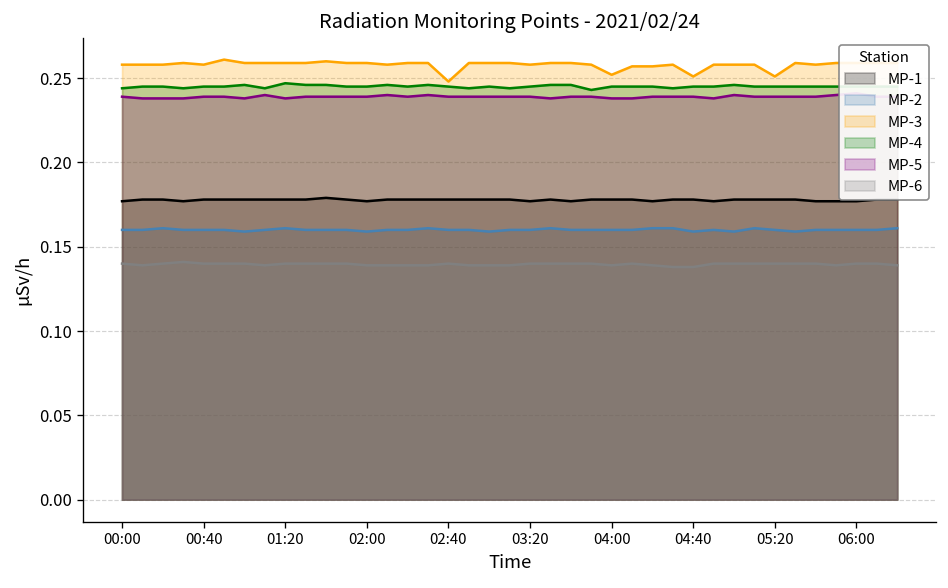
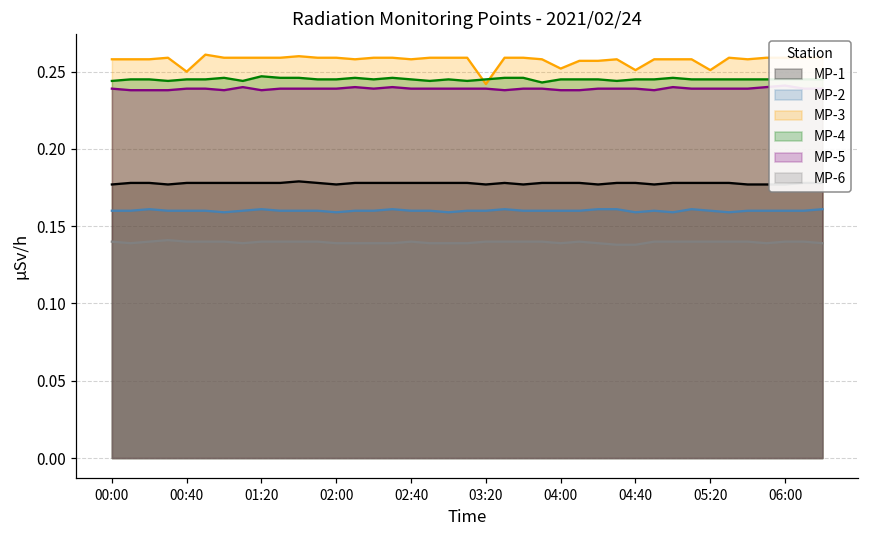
MP-3, 00:40: 0.258 -> 0.250
MP-3, 02:40: 0.248 -> 0.258
MP-3, 03:20: 0.258 -> 0.242
